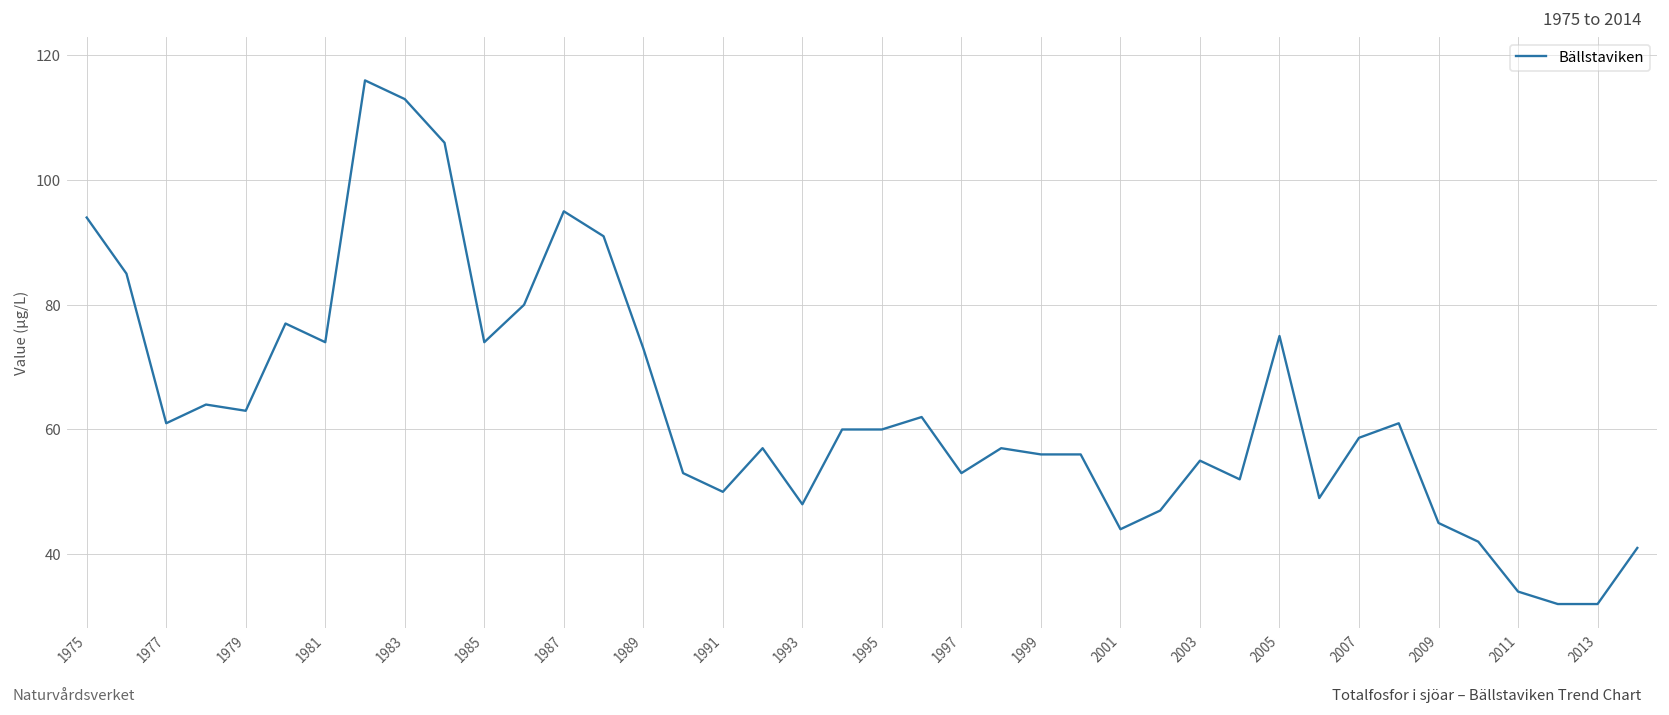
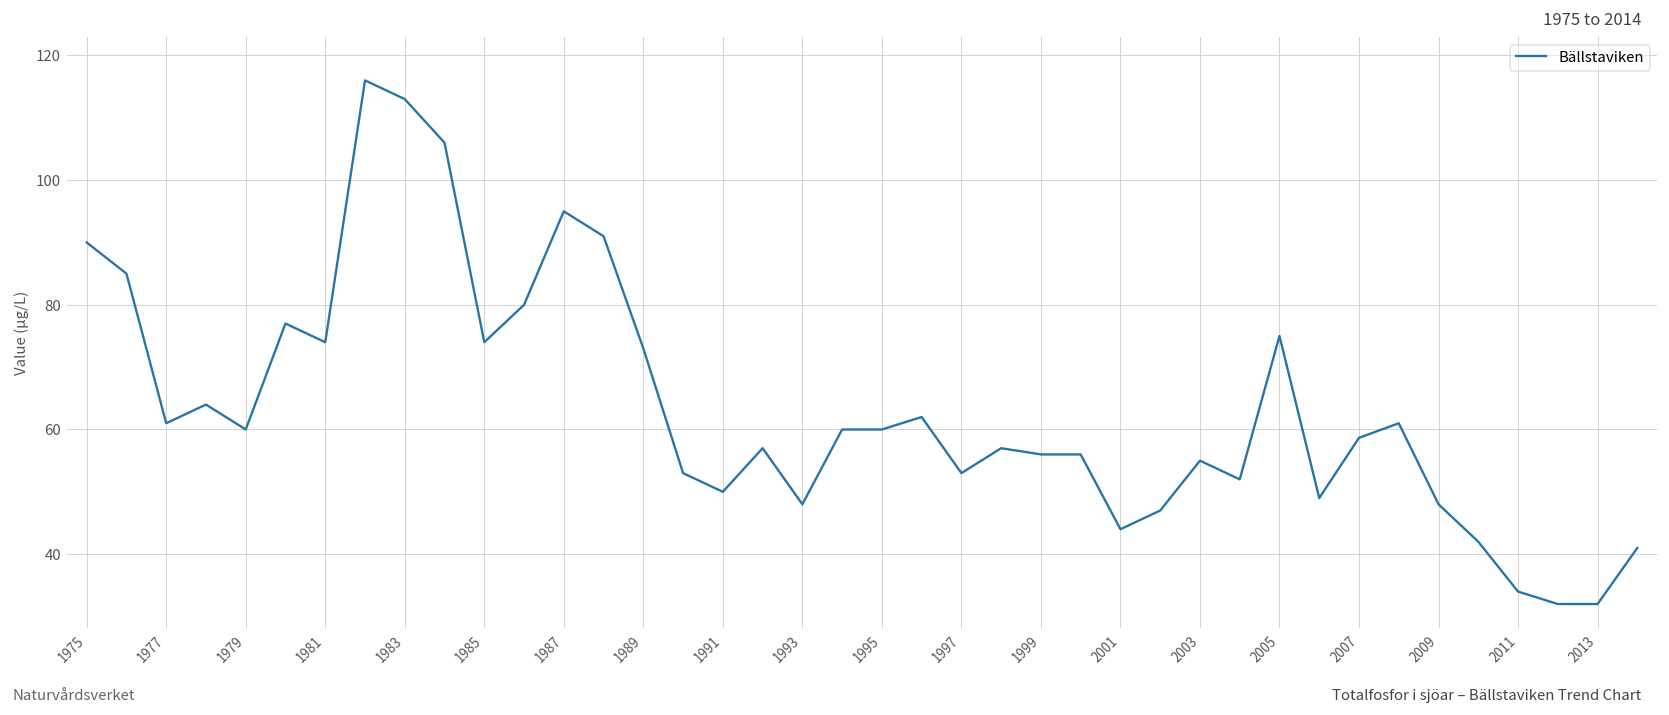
1975: 94 -> 90
1979: 63 -> 60
2009: 45 -> 48
